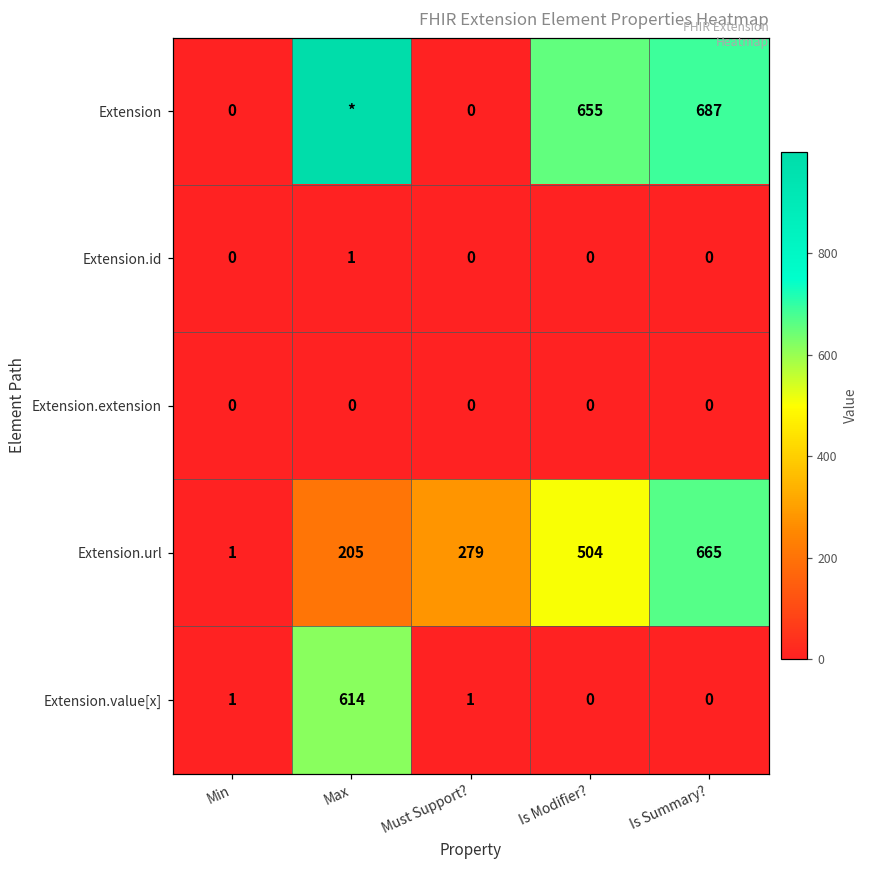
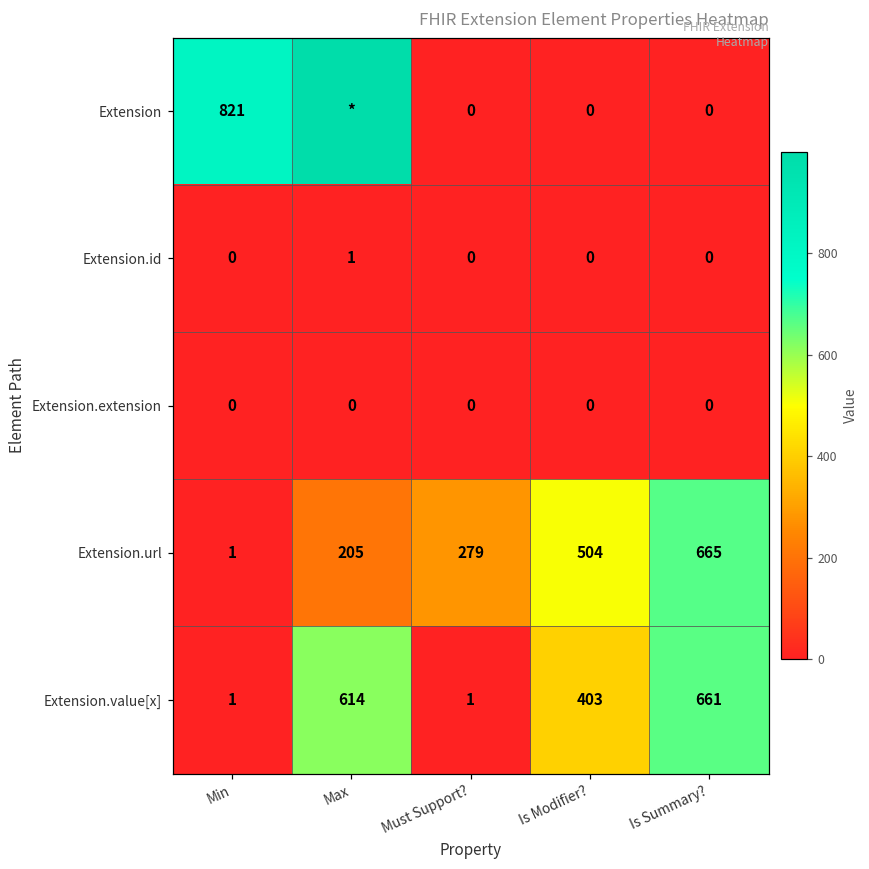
Extension, Min: 0 -> 821
Extension, Is Modifier?: 655 -> 0
Extension, Is Summary?: 687 -> 0
Extension.value[x], Is Modifier?: 0 -> 403
Extension.value[x], Is Summary?: 0 -> 661
